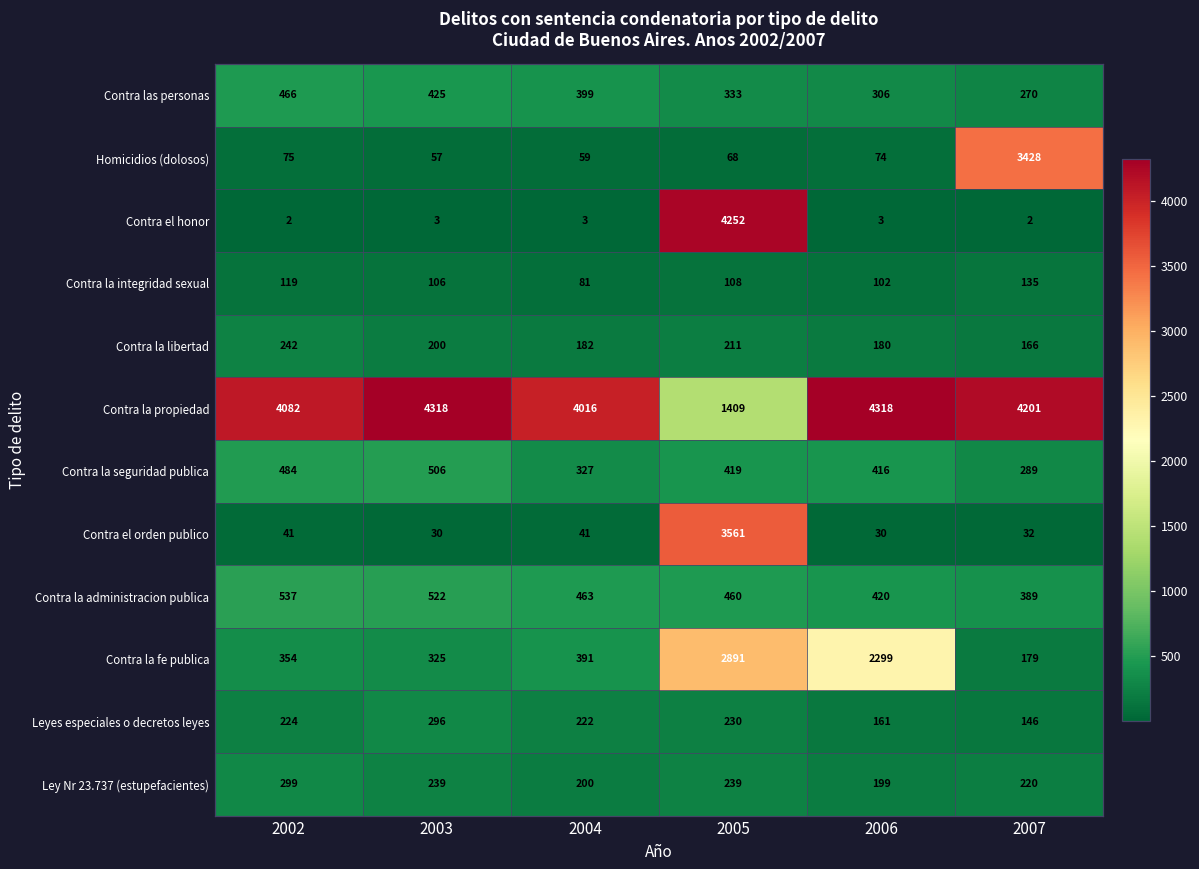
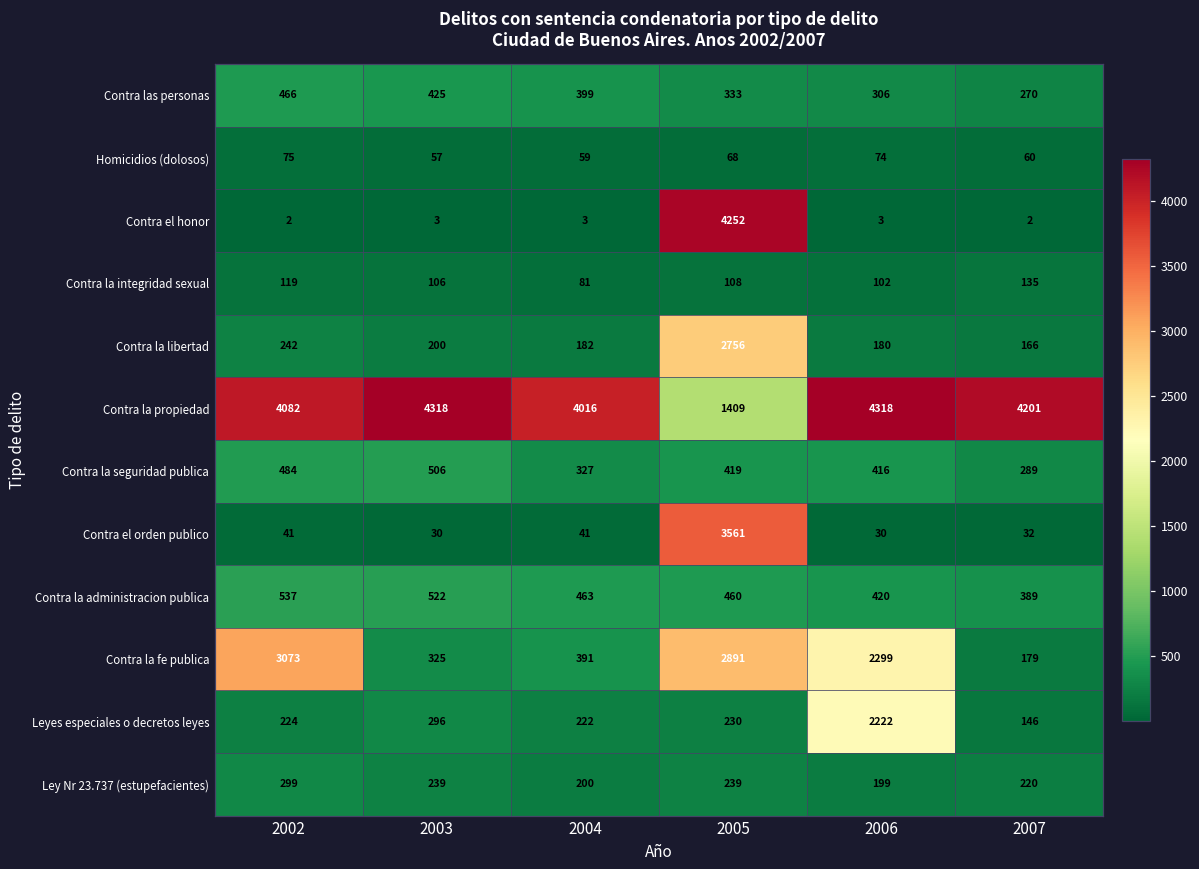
Homicidios (dolosos), 2007: 3428 -> 60
Contra la libertad, 2005: 211 -> 2756
Contra la fe publica, 2002: 354 -> 3073
Leyes especiales o decretos leyes, 2006: 161 -> 2222
